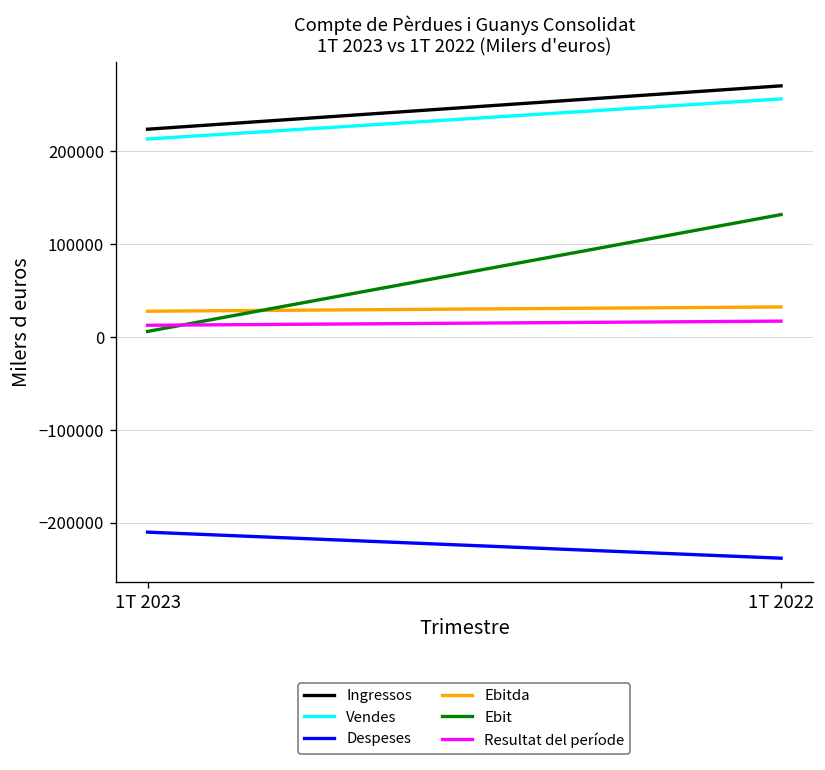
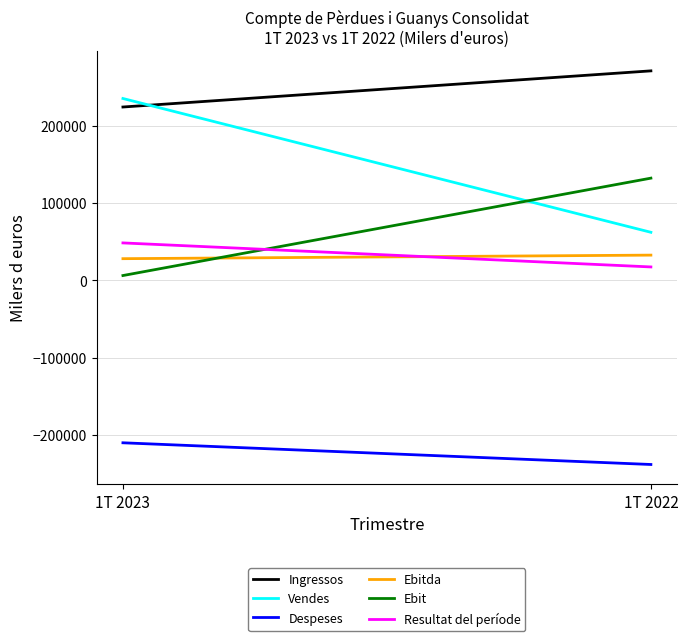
Vendes, 1T 2023: 210000 -> 230000
Resultat del període, 1T 2023: 10000 -> 50000
Vendes, 1T 2022: 260000 -> 60000
